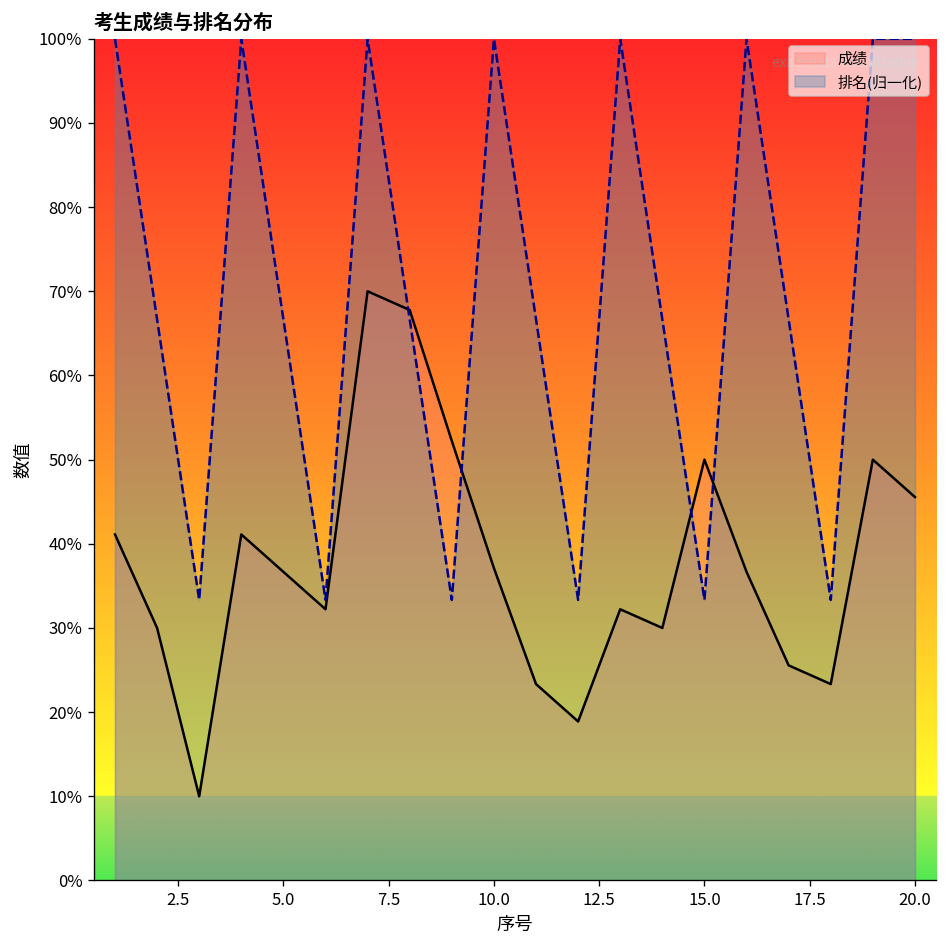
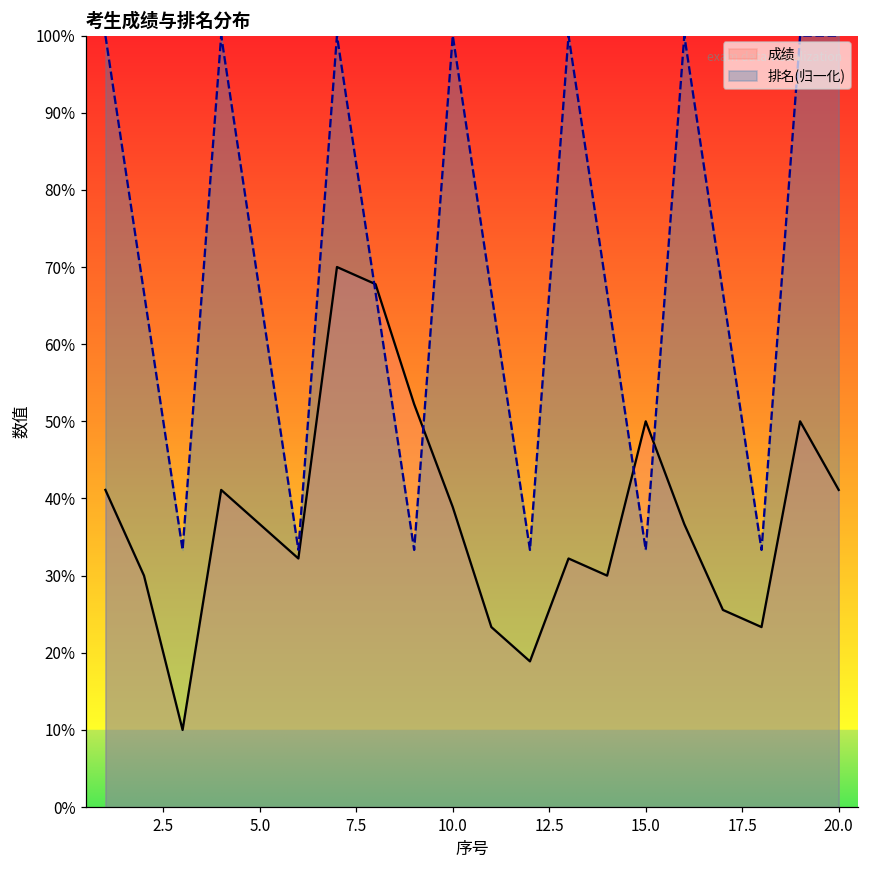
成绩, 10.0: 37% -> 39%
成绩, 20.0: 46% -> 41%
